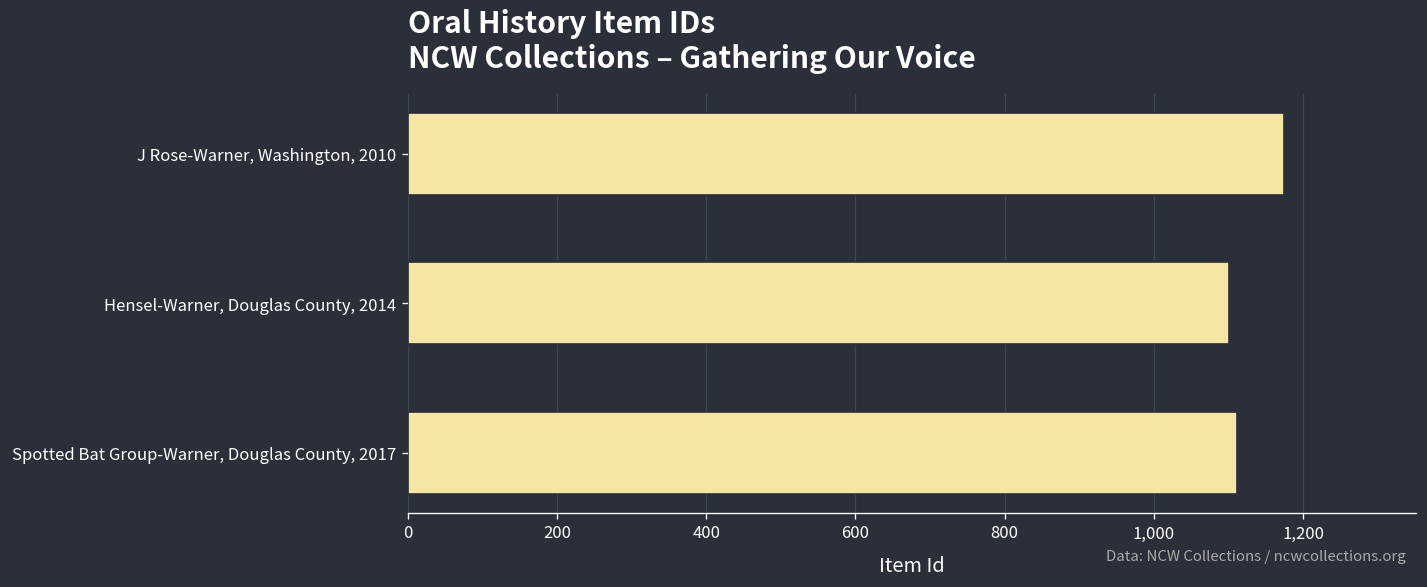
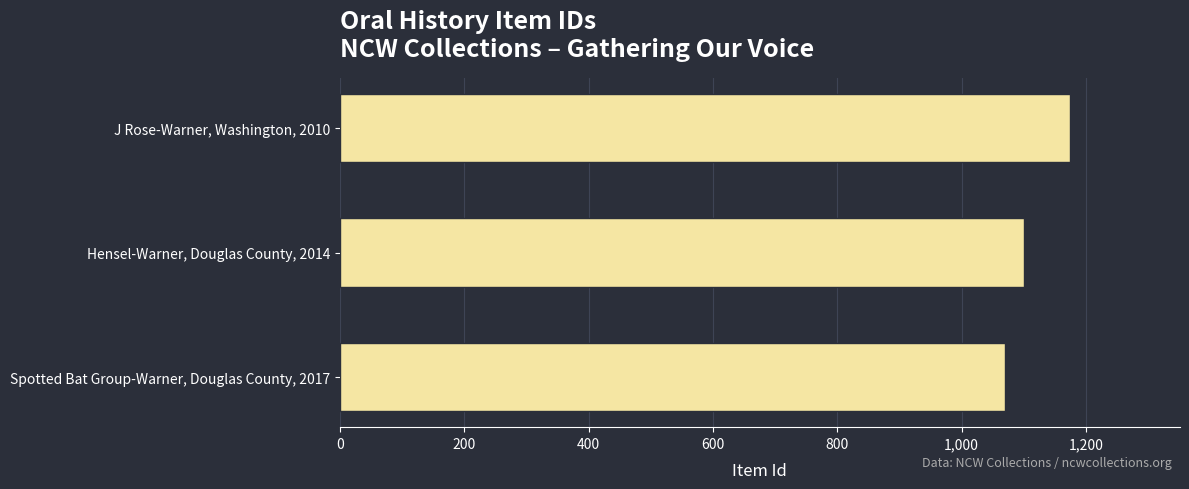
Spotted Bat Group-Warner, Douglas County, 2017: 1,110 -> 1,070
